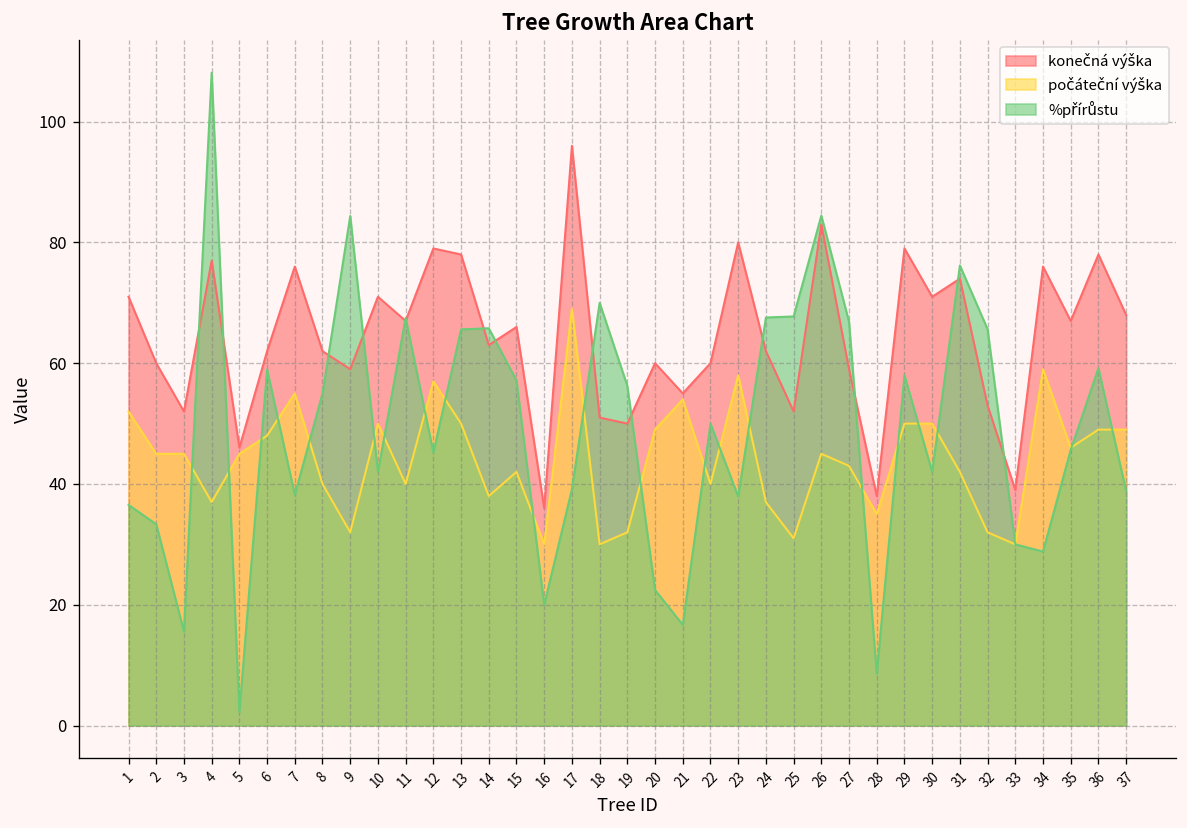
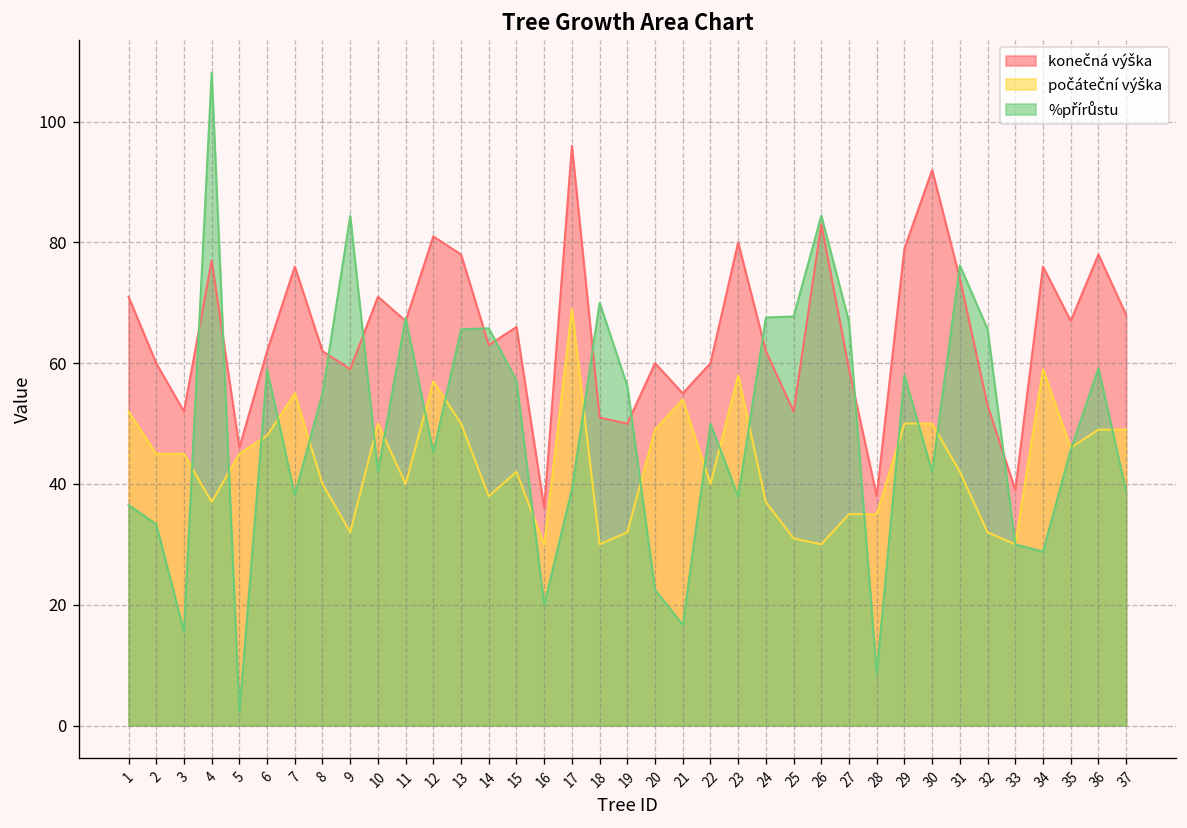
konečná výška, 12: 79 -> 81
počáteční výška, 26: 45 -> 30
počáteční výška, 27: 43 -> 35
konečná výška, 30: 71 -> 92
